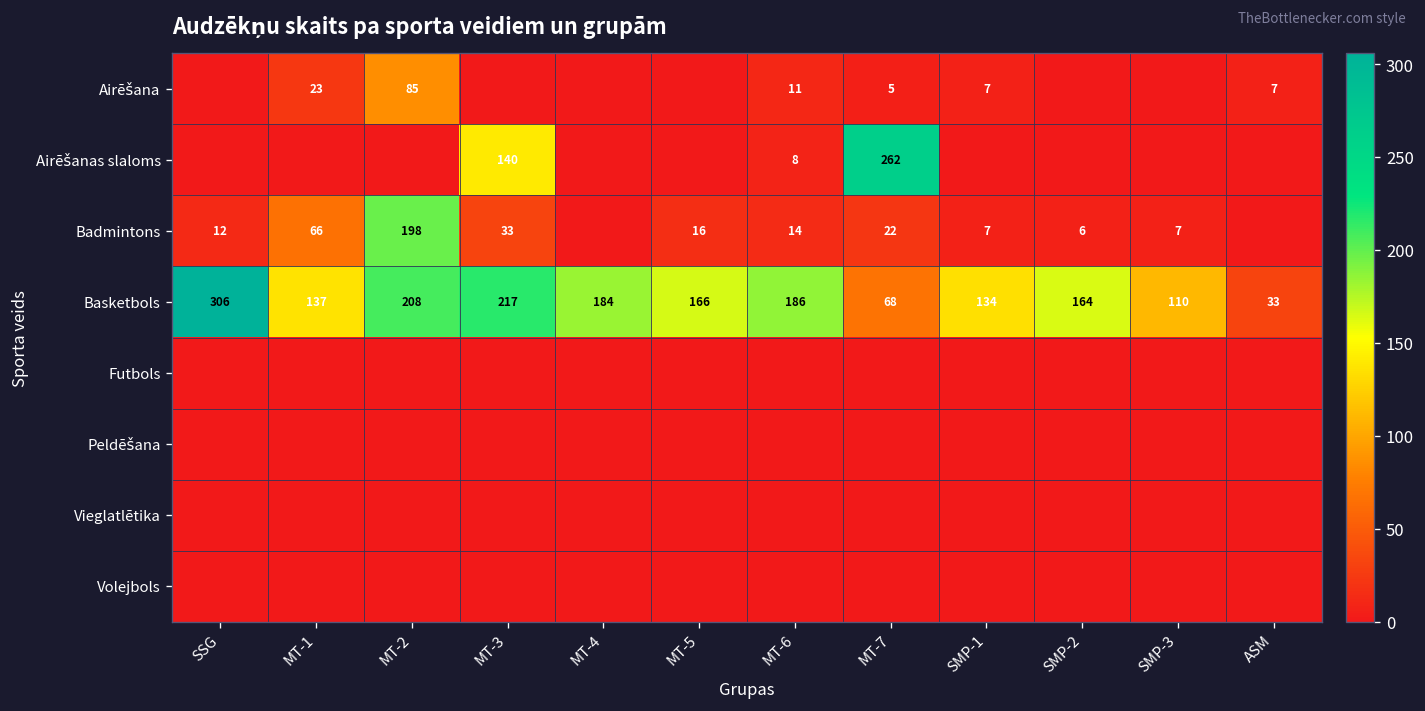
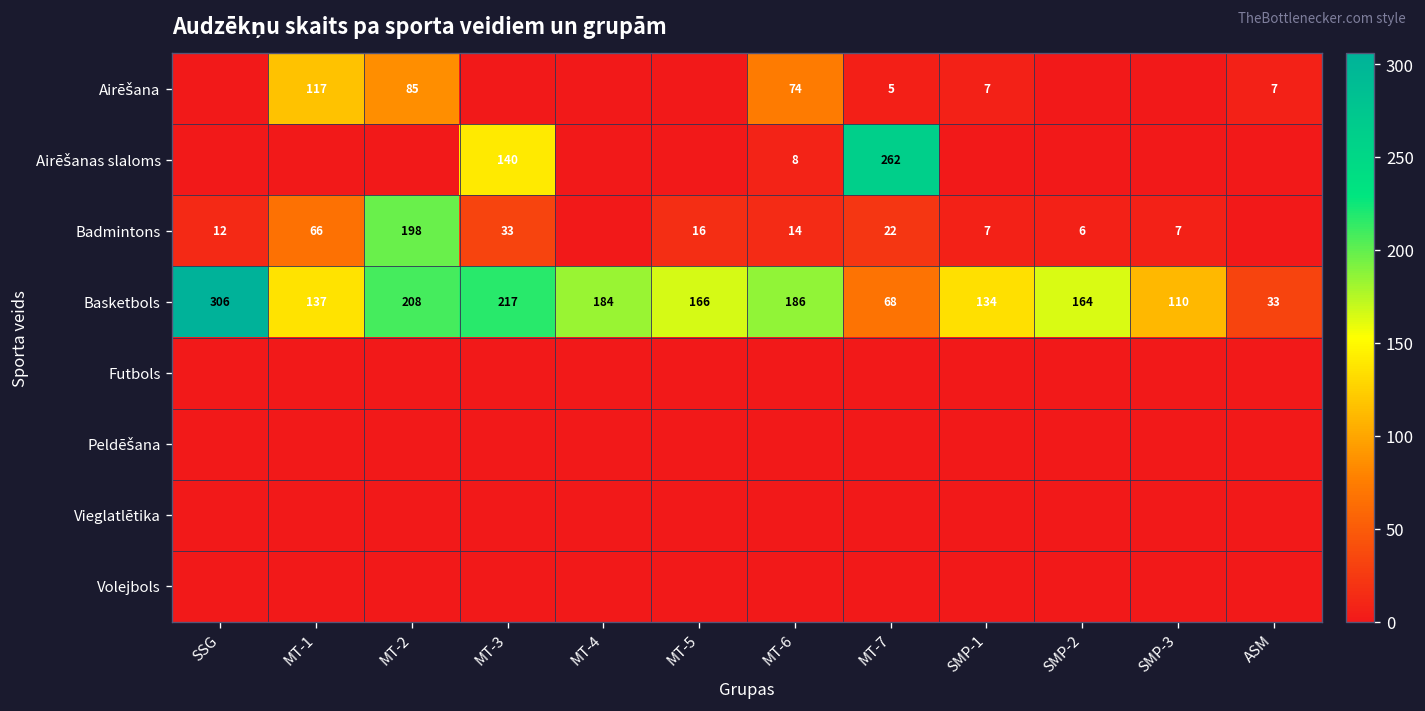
Airēšana, MT-1: 23 -> 117
Airēšana, MT-6: 11 -> 74
